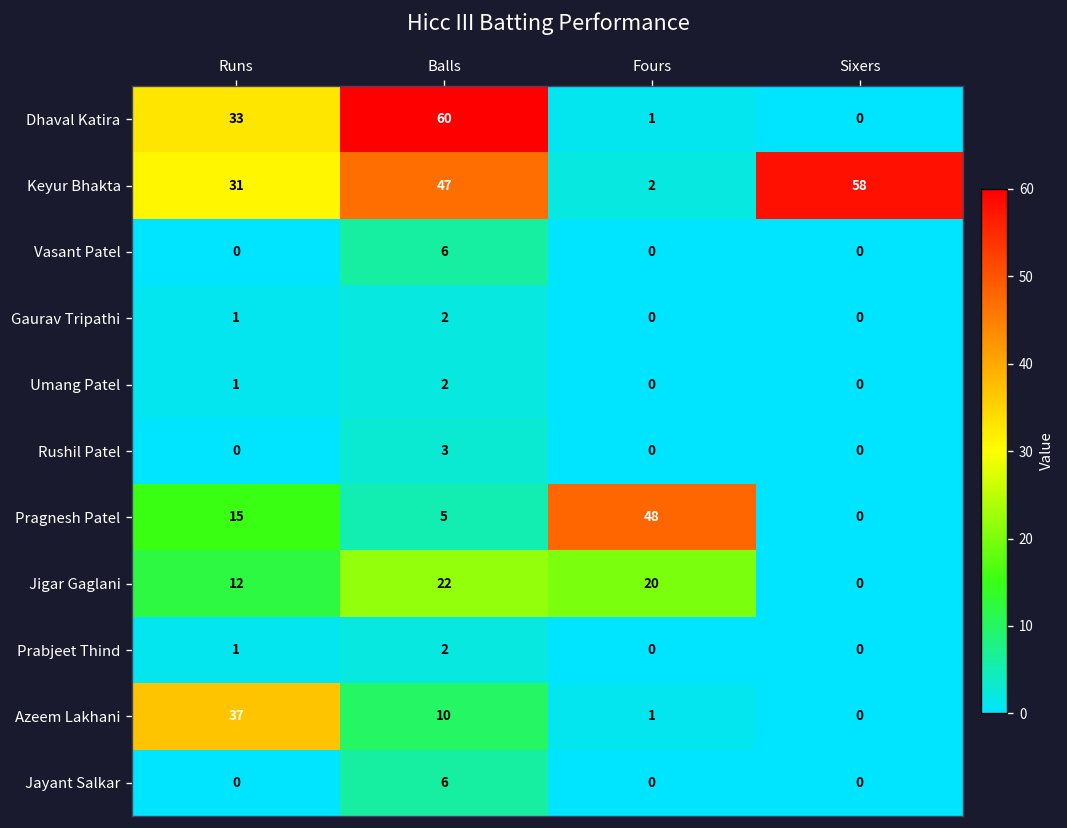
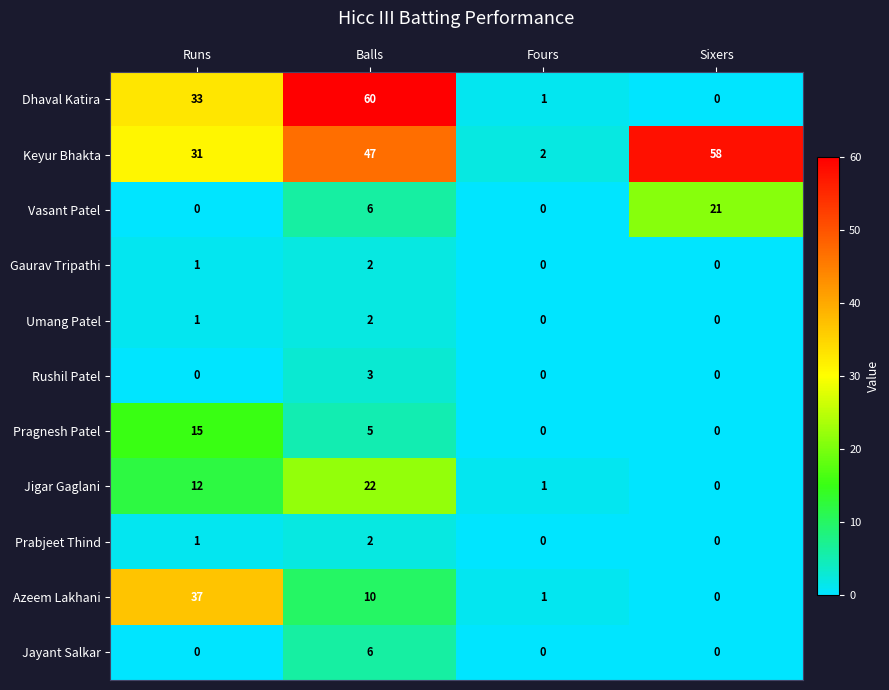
Vasant Patel, Sixers: 0 -> 21
Pragnesh Patel, Fours: 48 -> 0
Jigar Gaglani, Fours: 20 -> 1
